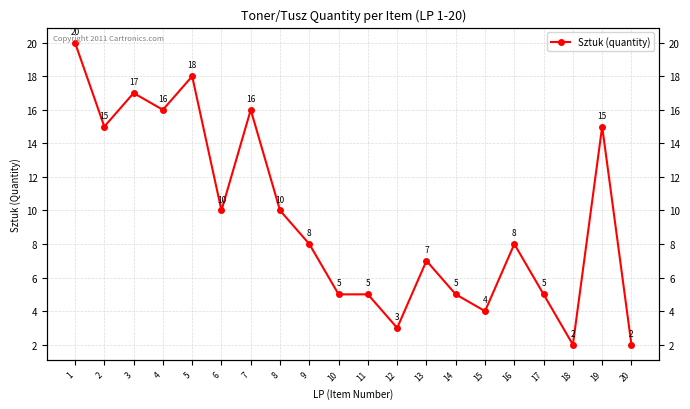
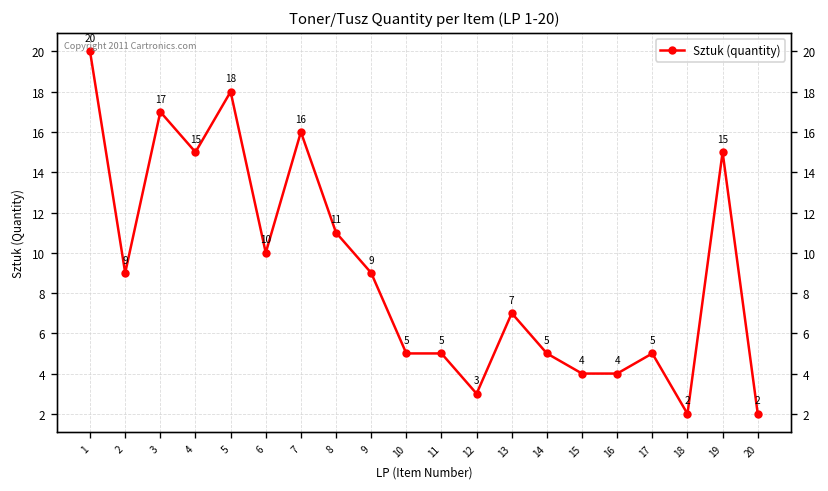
2: 15 -> 9
4: 16 -> 15
8: 10 -> 11
9: 8 -> 9
16: 8 -> 4
